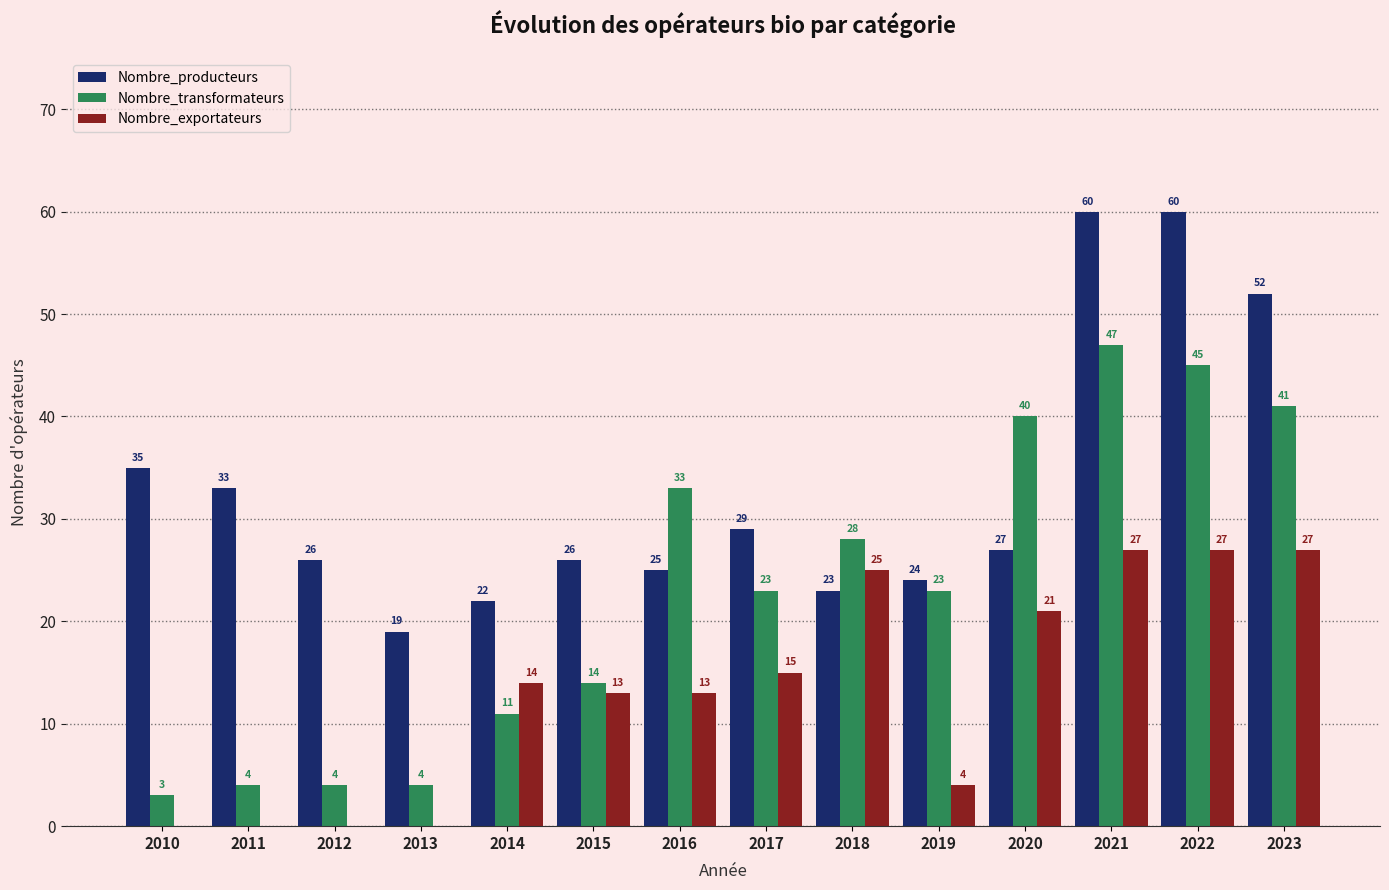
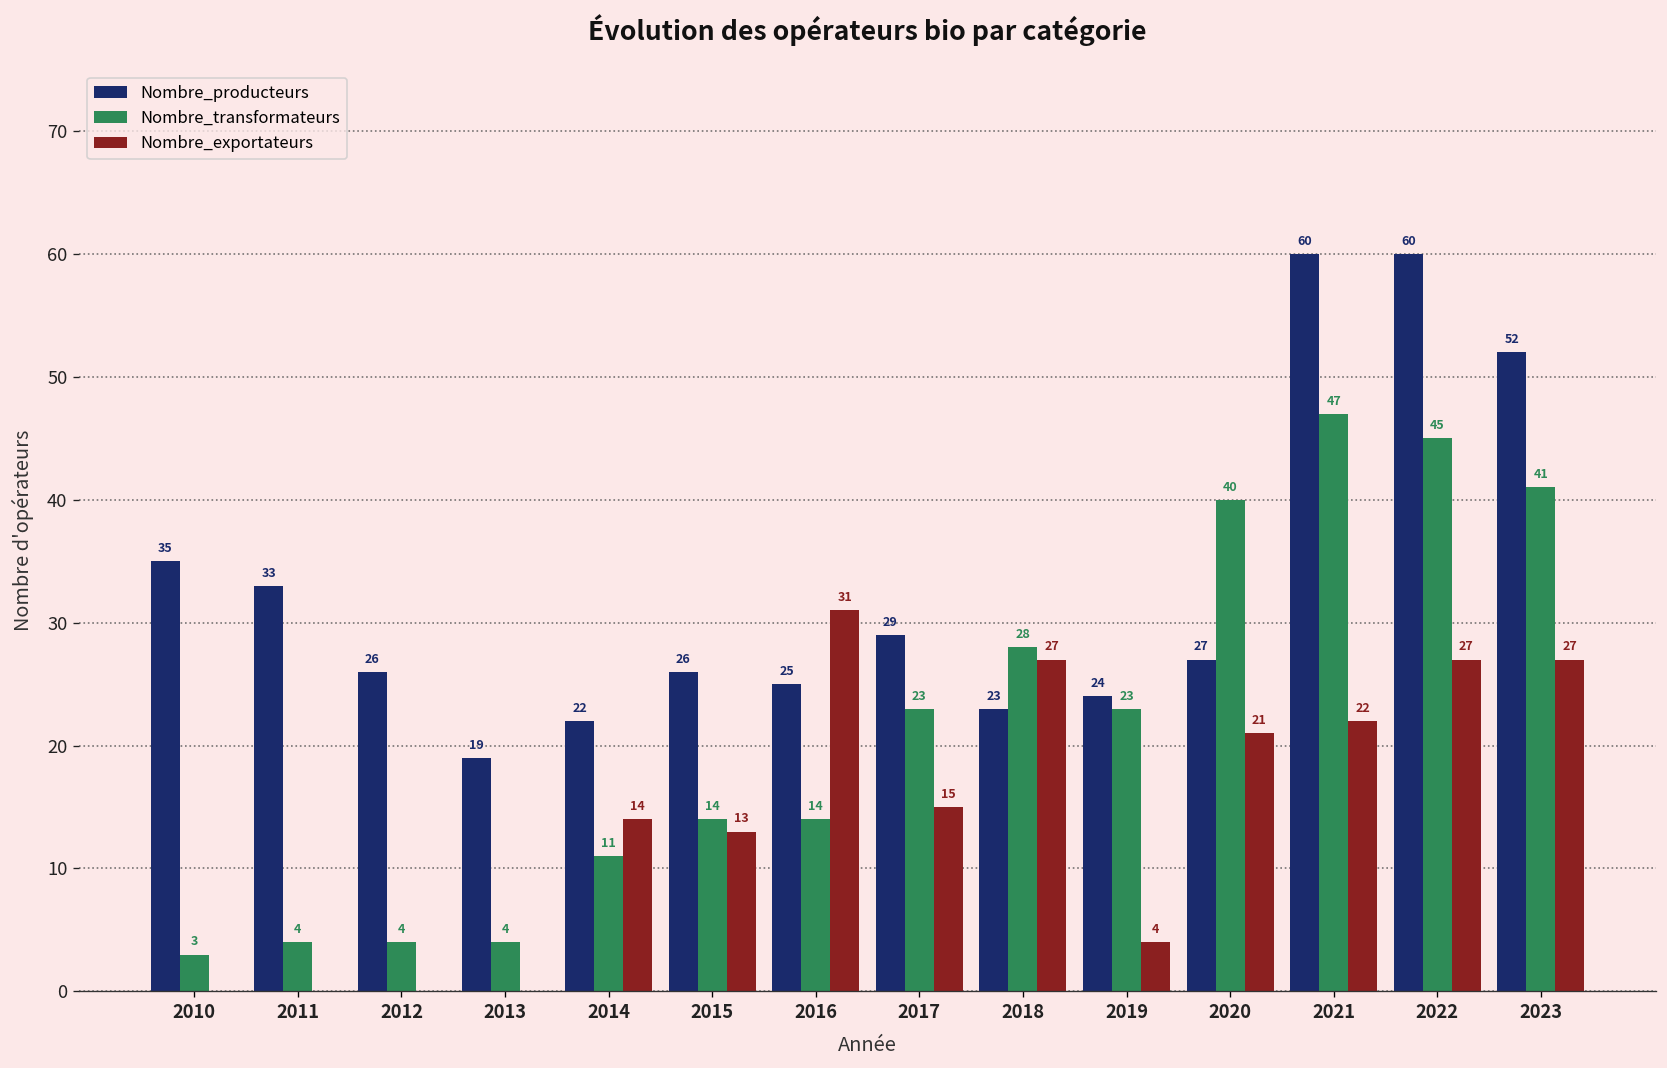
Nombre_transformateurs, 2016: 33 -> 14
Nombre_exportateurs, 2016: 13 -> 31
Nombre_exportateurs, 2018: 25 -> 27
Nombre_exportateurs, 2021: 27 -> 22
